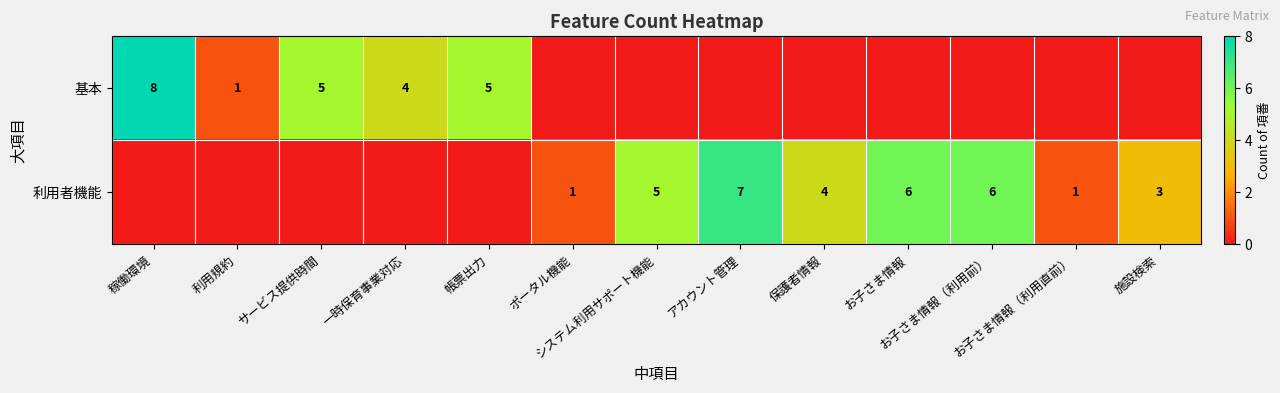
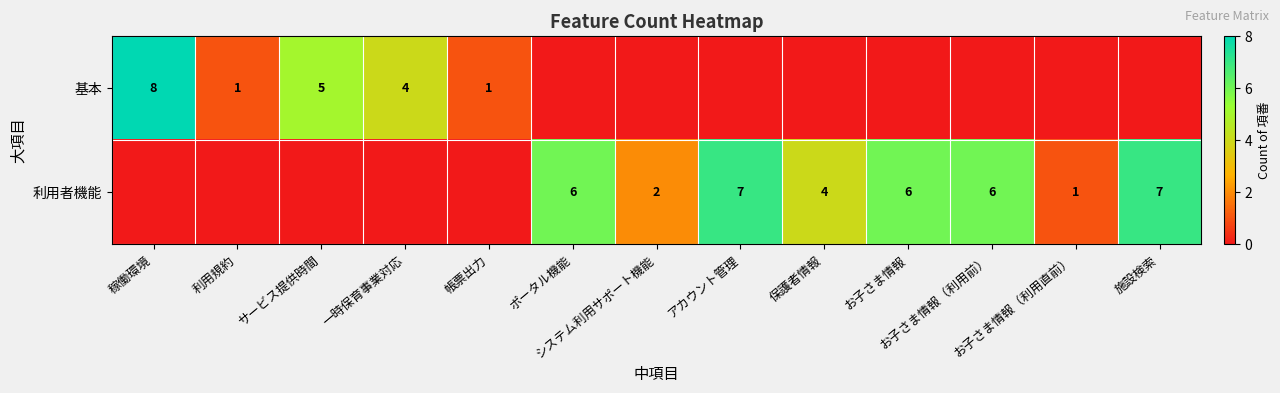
基本, 帳票出力: 5 -> 1
利用者機能, ポータル機能: 1 -> 6
利用者機能, システム利用サポート機能: 5 -> 2
利用者機能, 施設検索: 3 -> 7
